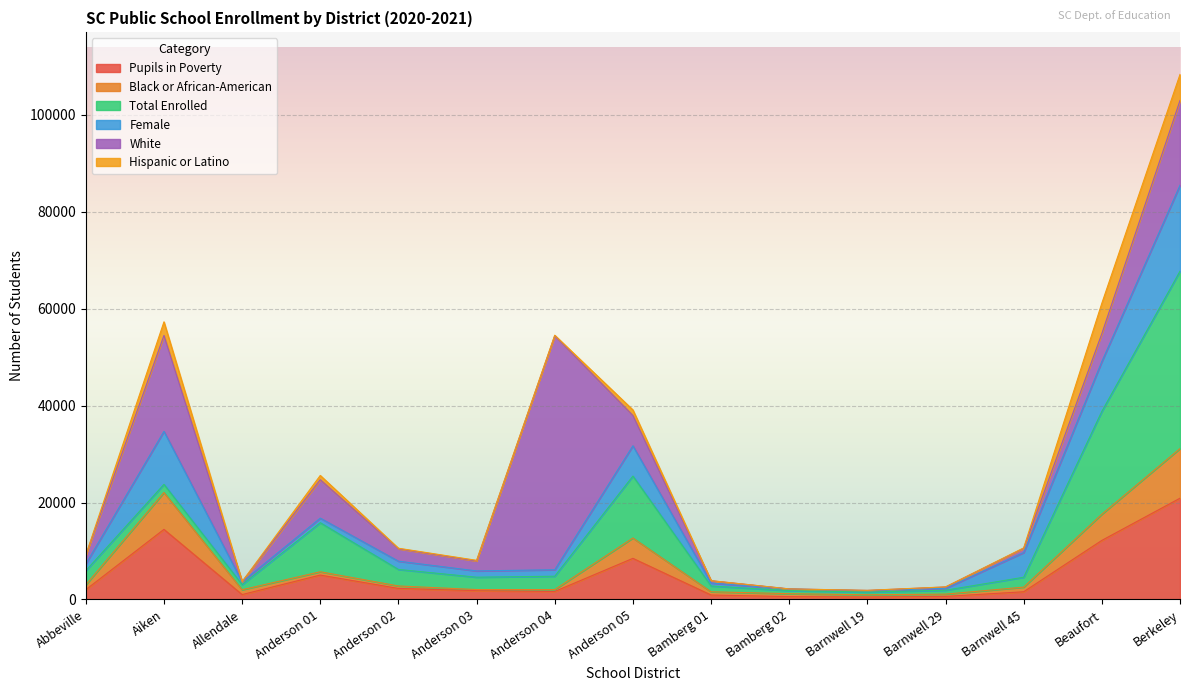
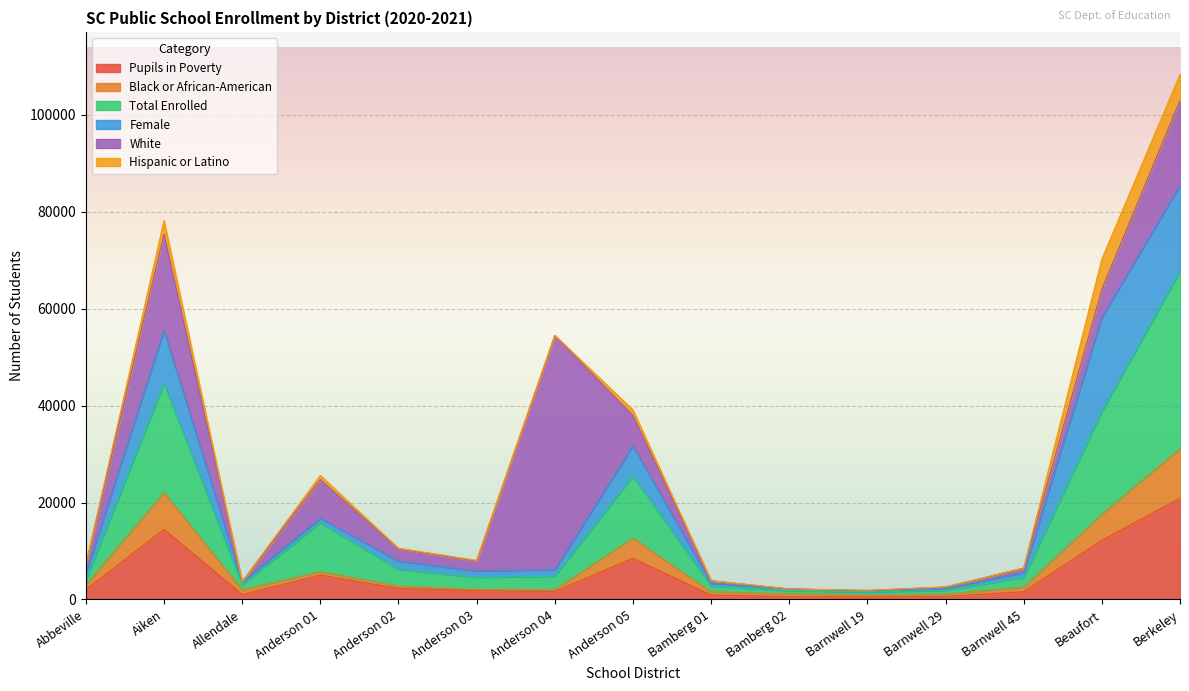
Total Enrolled, Abbeville: 3000 -> 1000
Total Enrolled, Aiken: 2000 -> 23000
Female, Barnwell 45: 5000 -> 1000
Female, Beaufort: 10000 -> 19000
